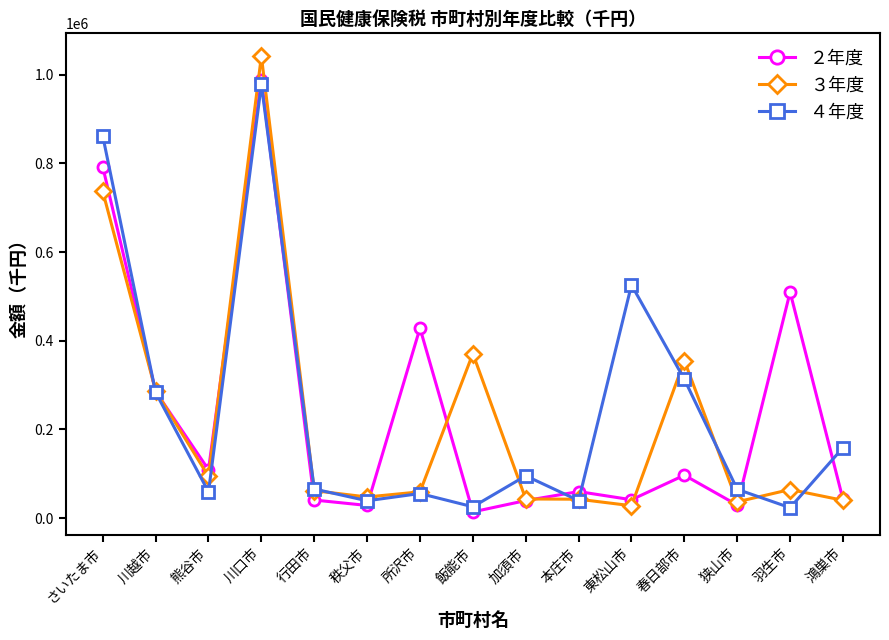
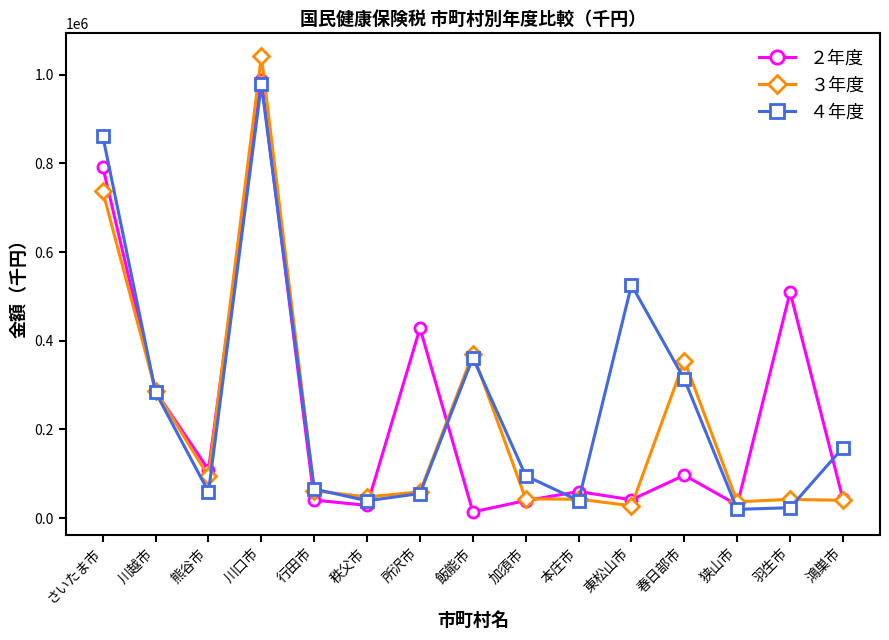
４年度, 飯能市: 30000 -> 360000
４年度, 狭山市: 60000 -> 20000
３年度, 羽生市: 60000 -> 40000
